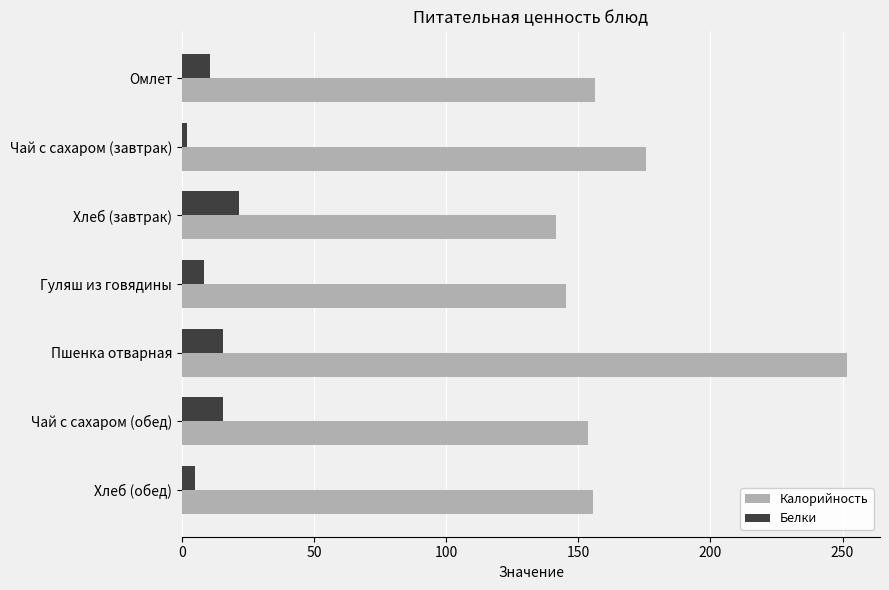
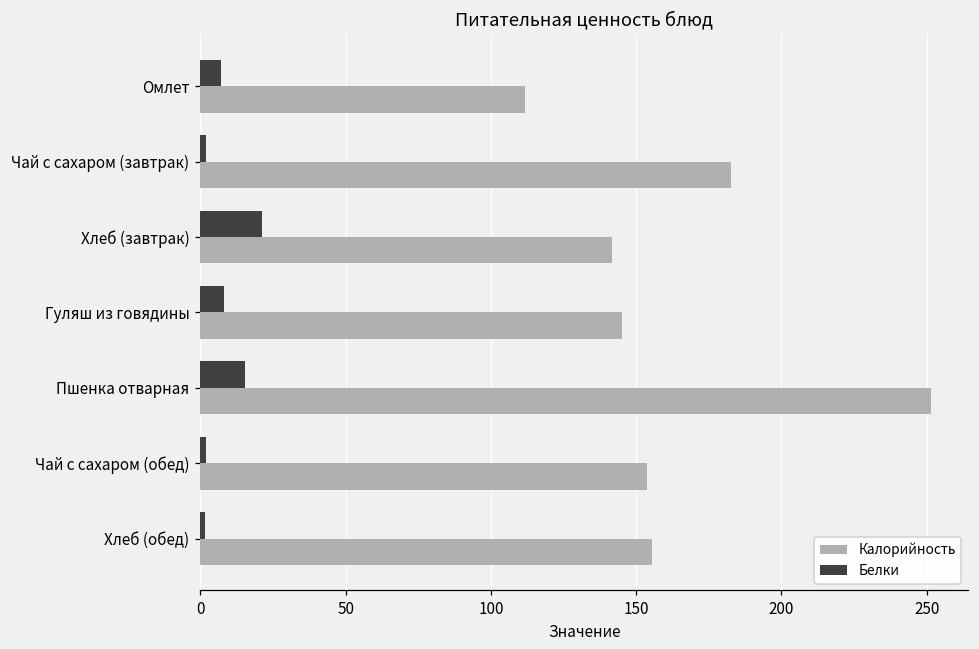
Белки, Омлет: 11 -> 7
Калорийность, Омлет: 156 -> 112
Калорийность, Чай с сахаром (завтрак): 176 -> 183
Белки, Чай с сахаром (обед): 15 -> 2
Белки, Хлеб (обед): 5 -> 2
